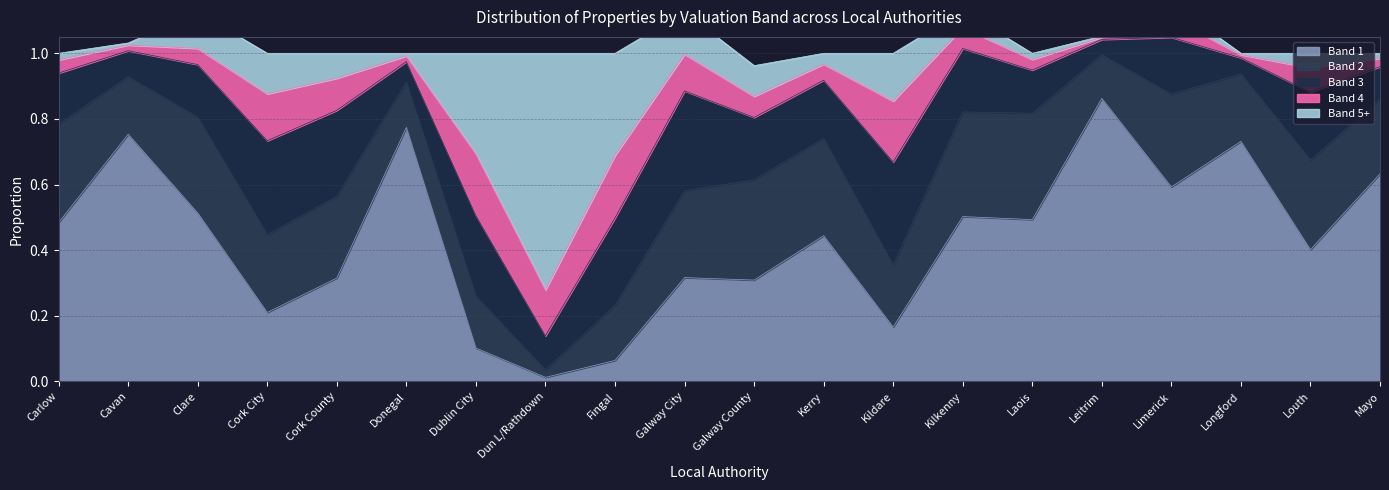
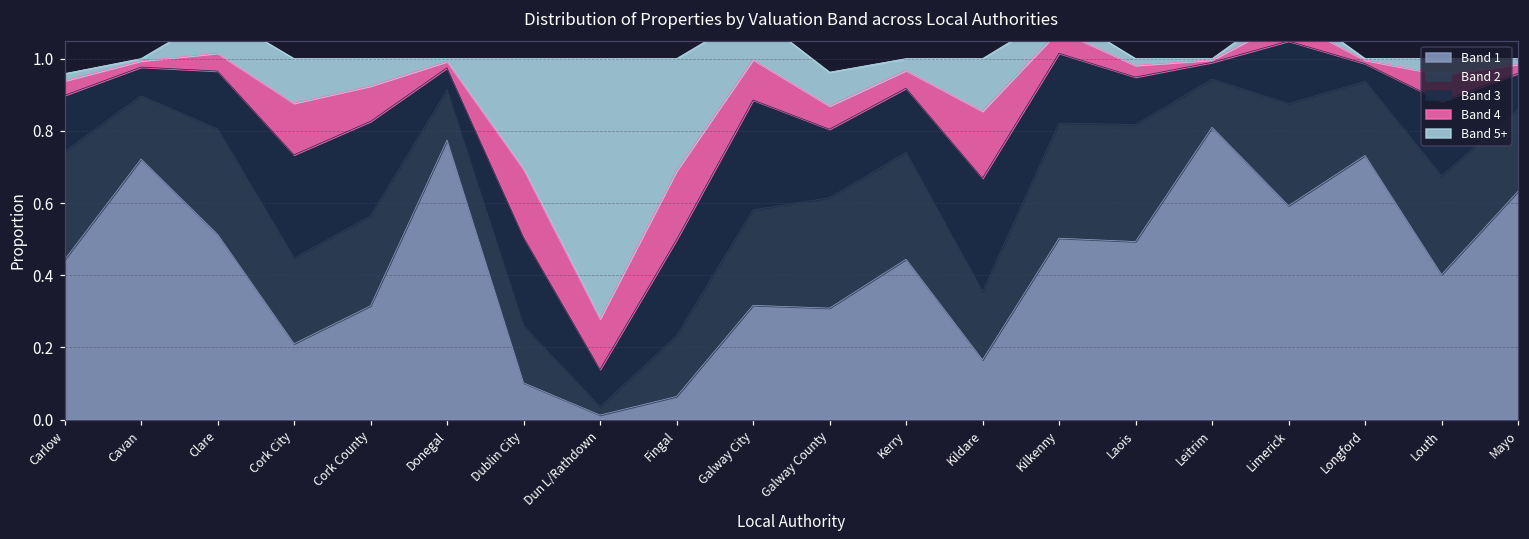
Band 1, Carlow: 0.48 -> 0.44
Band 1, Cavan: 0.75 -> 0.72
Band 1, Leitrim: 0.86 -> 0.81
